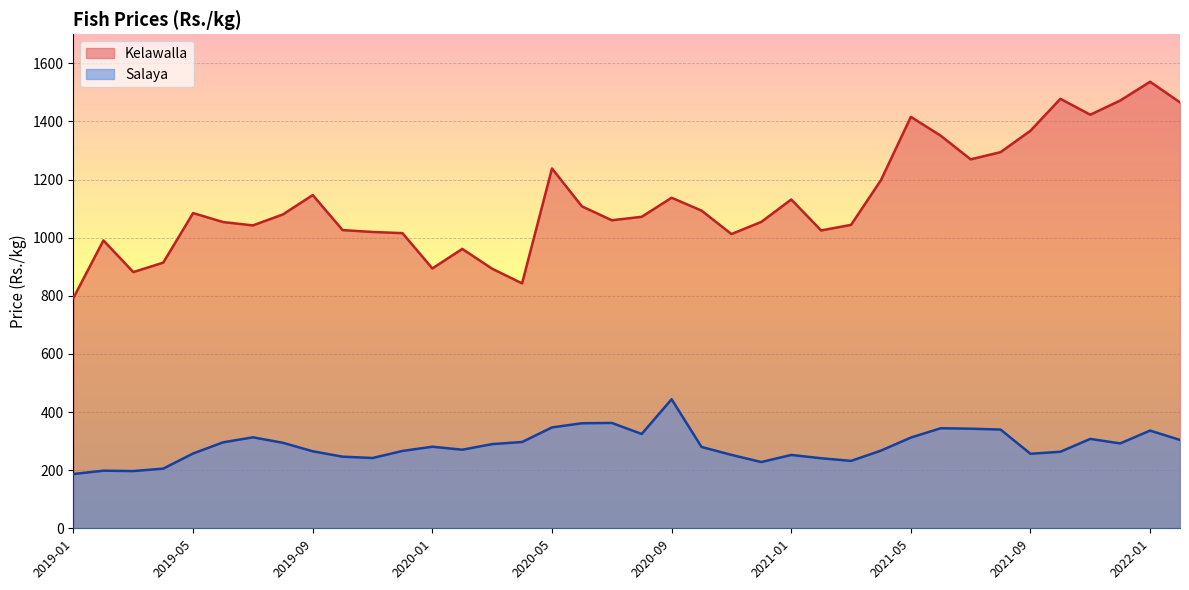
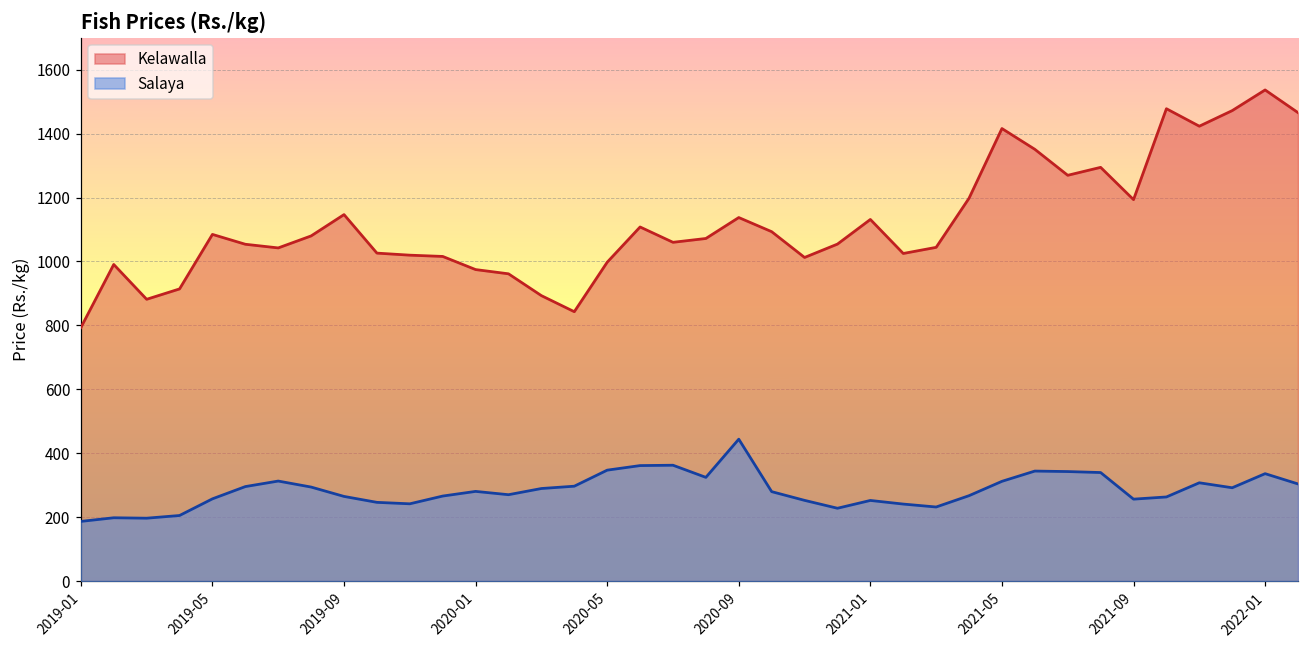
Kelawalla, 2020-01: 890 -> 970
Kelawalla, 2020-05: 1240 -> 1000
Kelawalla, 2021-09: 1370 -> 1190
